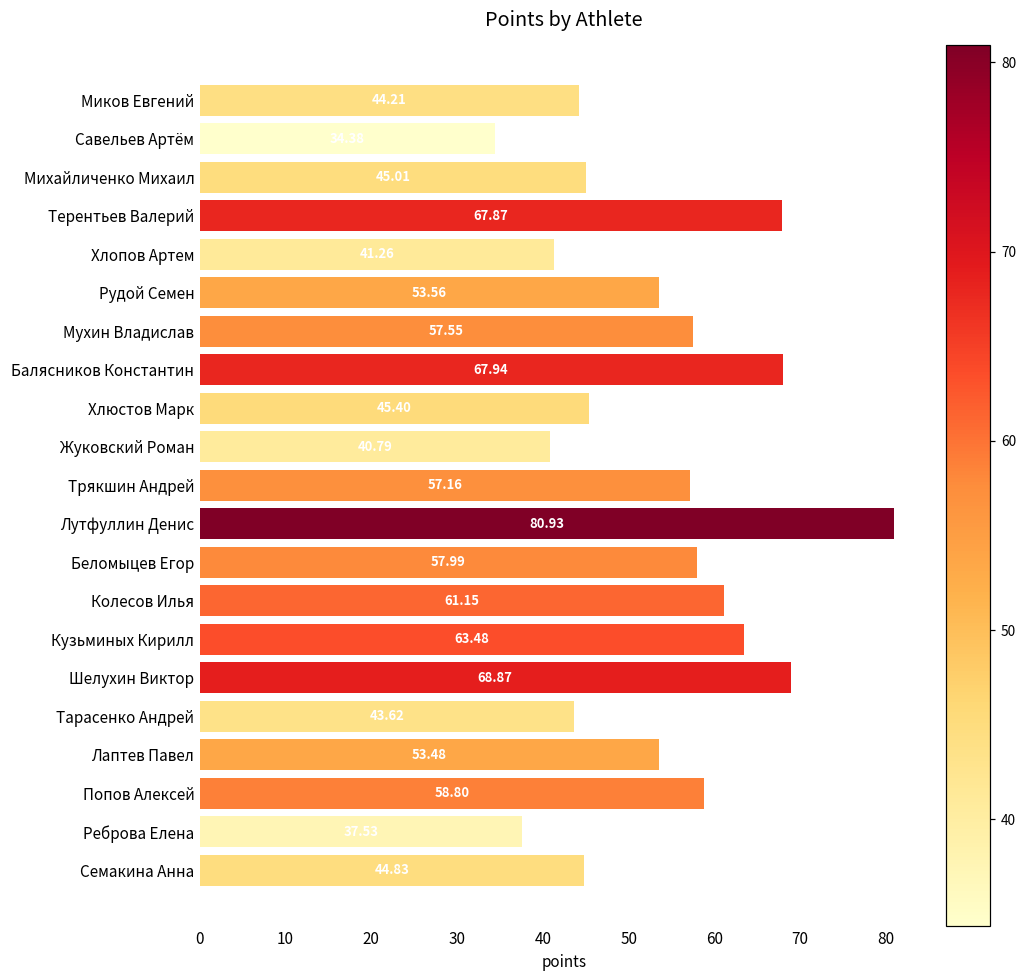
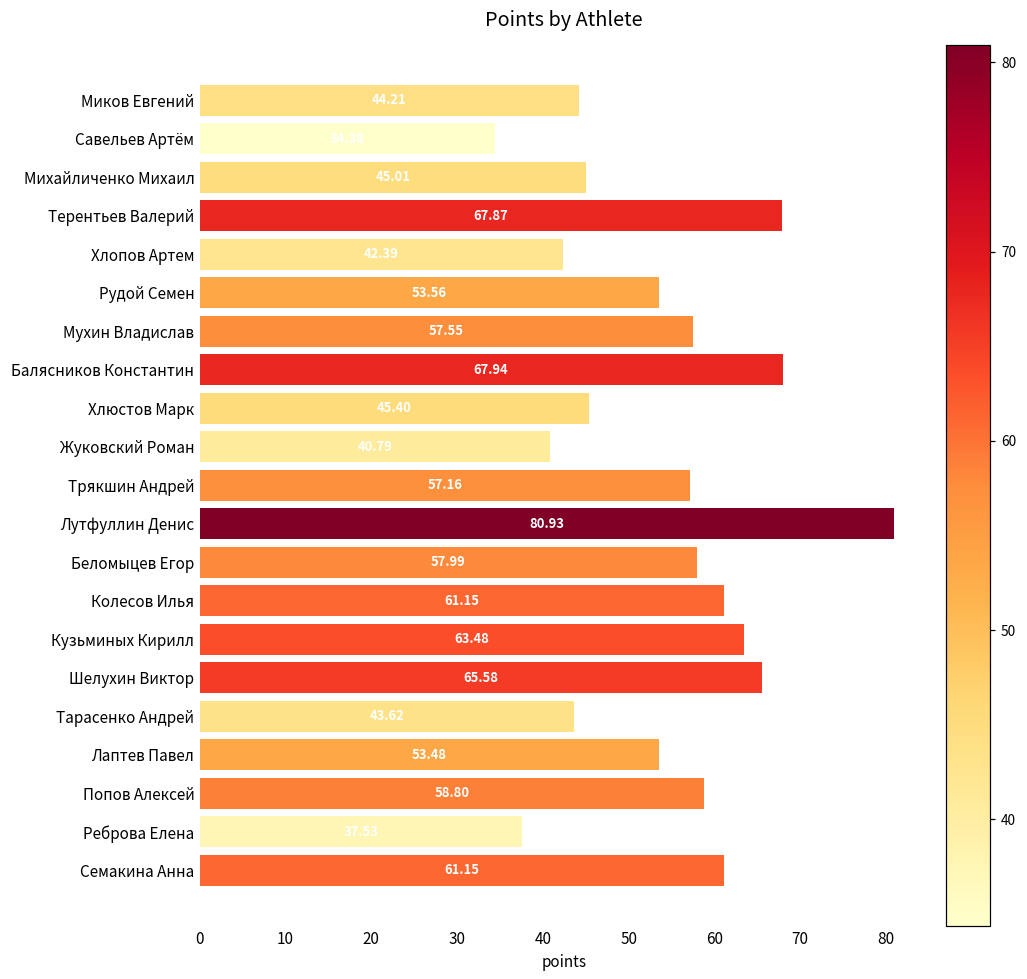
Хлопов Артем: 41.26 -> 42.39
Шелухин Виктор: 68.87 -> 65.58
Семакина Анна: 44.83 -> 61.15
